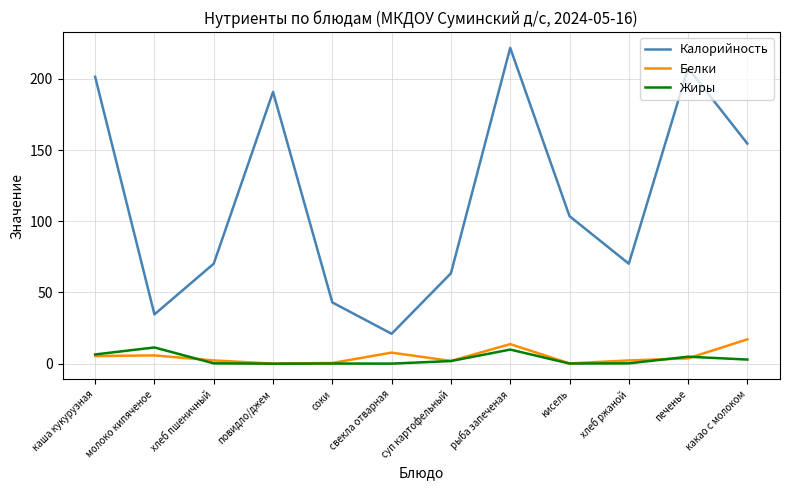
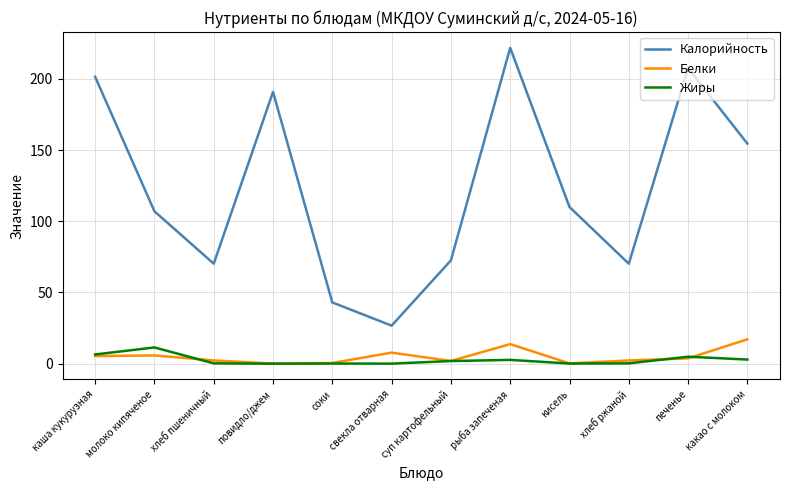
Калорийность, молоко кипяченое: 35 -> 107
Калорийность, свекла отварная: 21 -> 27
Калорийность, суп картофельный: 63 -> 73
Жиры, рыба запеченая: 10 -> 3
Калорийность, кисель: 104 -> 110
